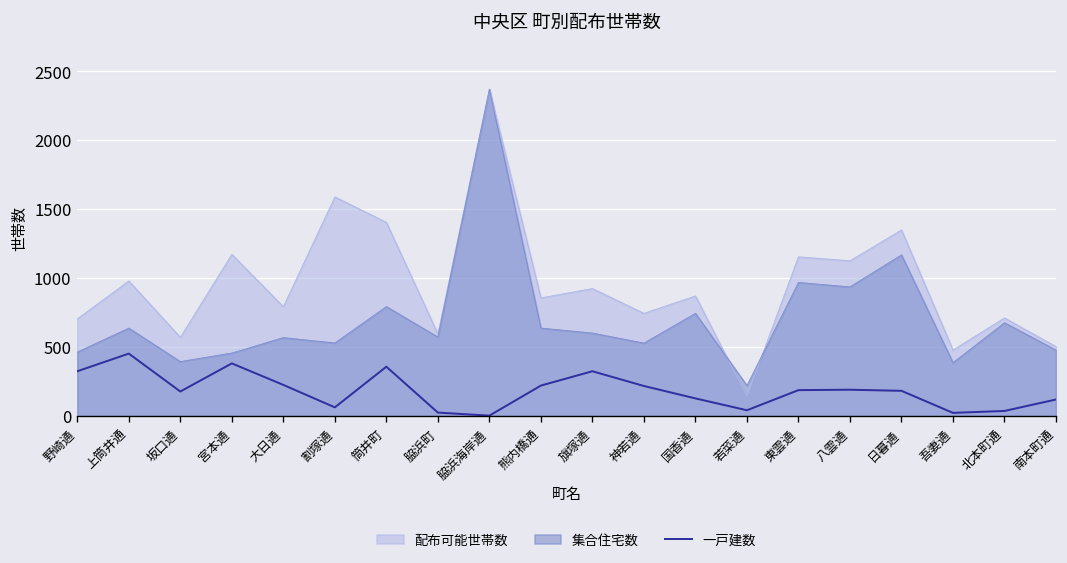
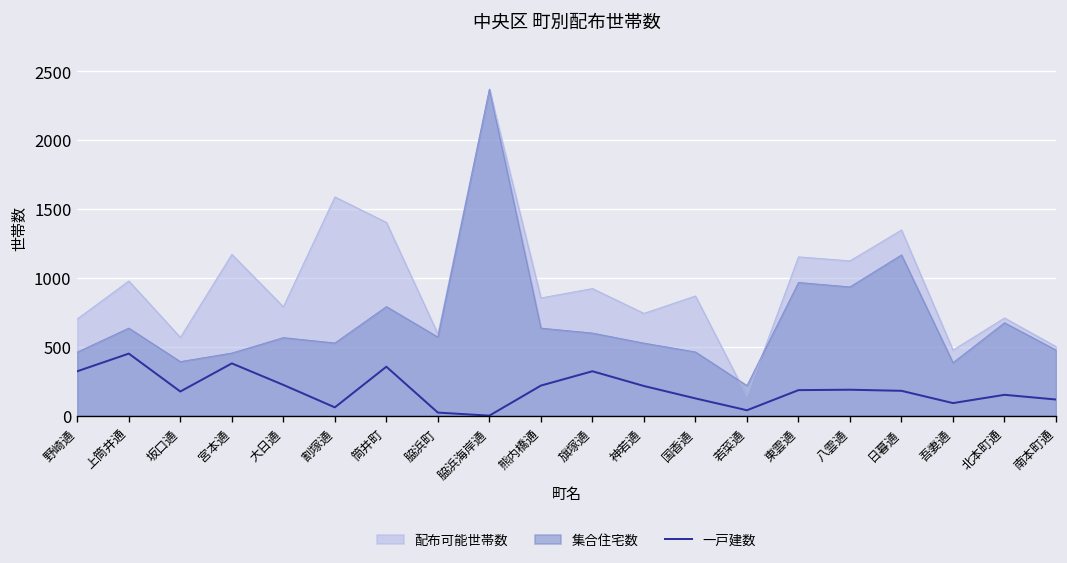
集合住宅数, 国香通: 740 -> 460
一戸建数, 吾妻通: 20 -> 90
一戸建数, 北本町通: 40 -> 150
